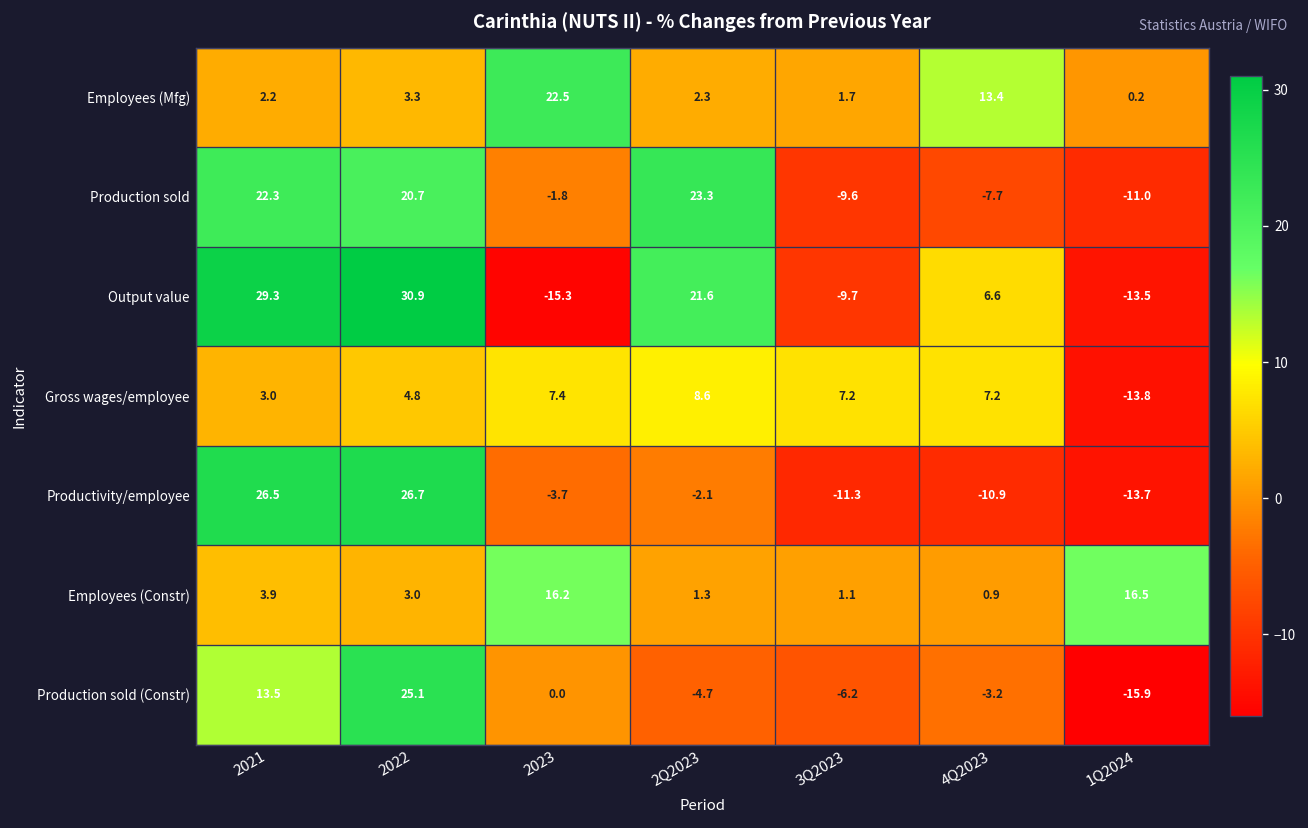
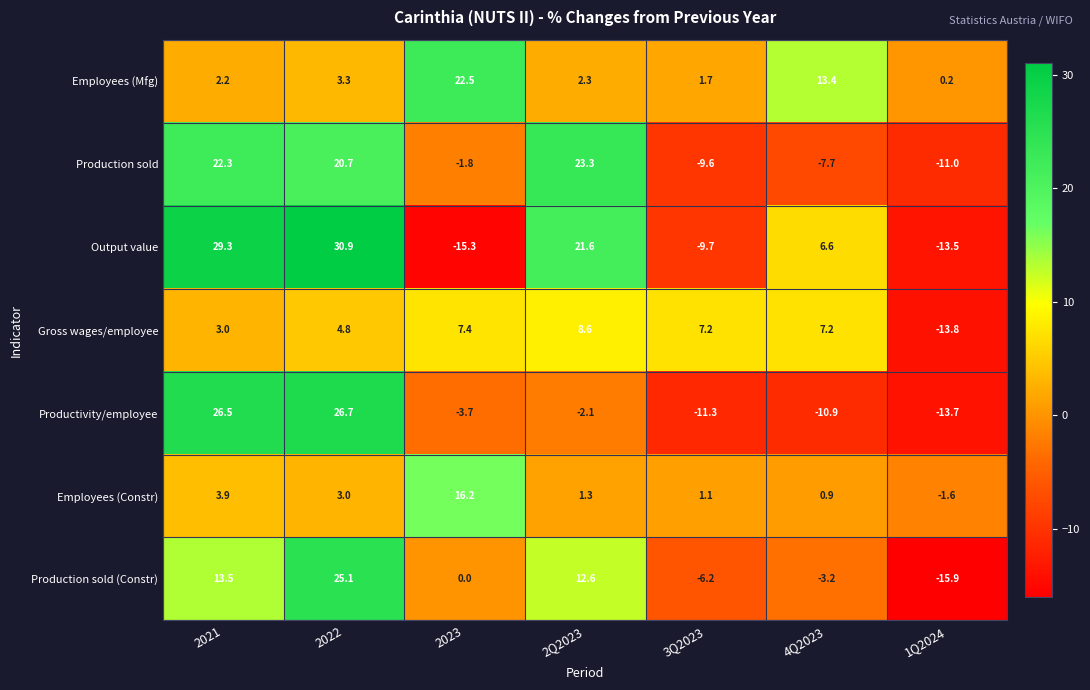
Employees (Constr), 1Q2024: 16.5 -> -1.6
Production sold (Constr), 2Q2023: -4.7 -> 12.6
